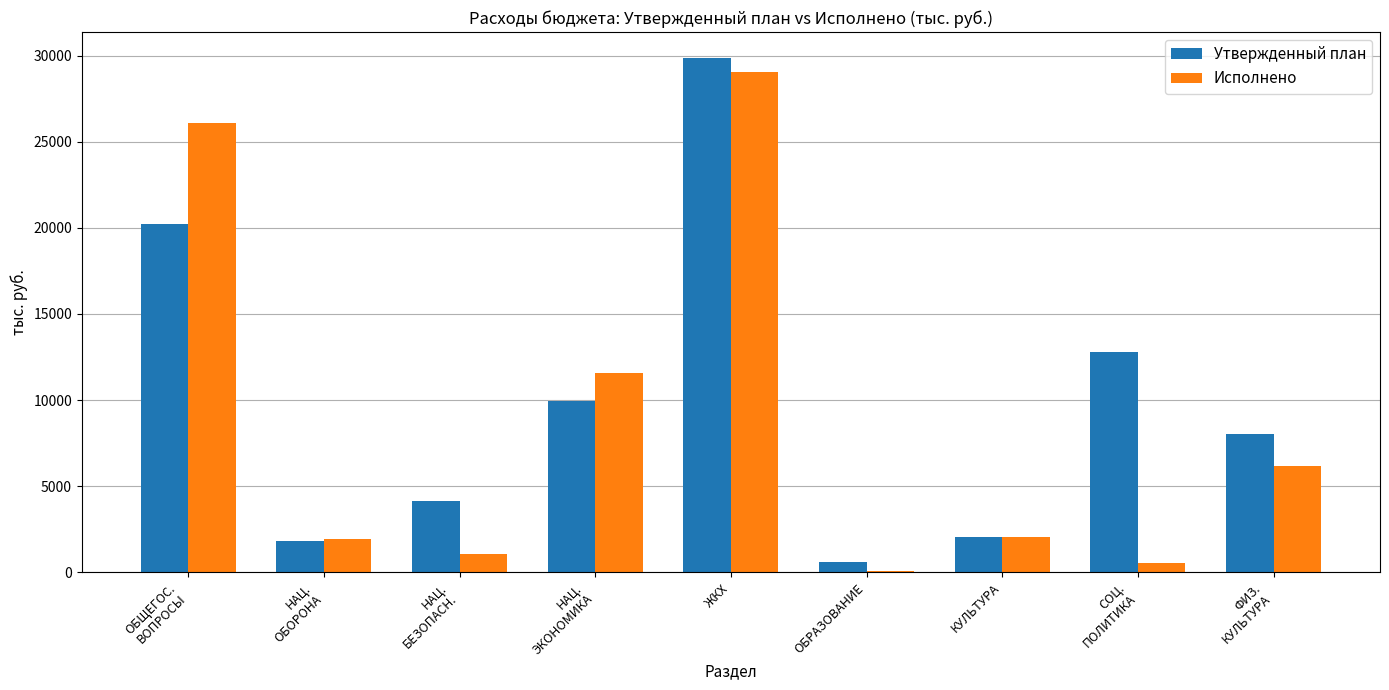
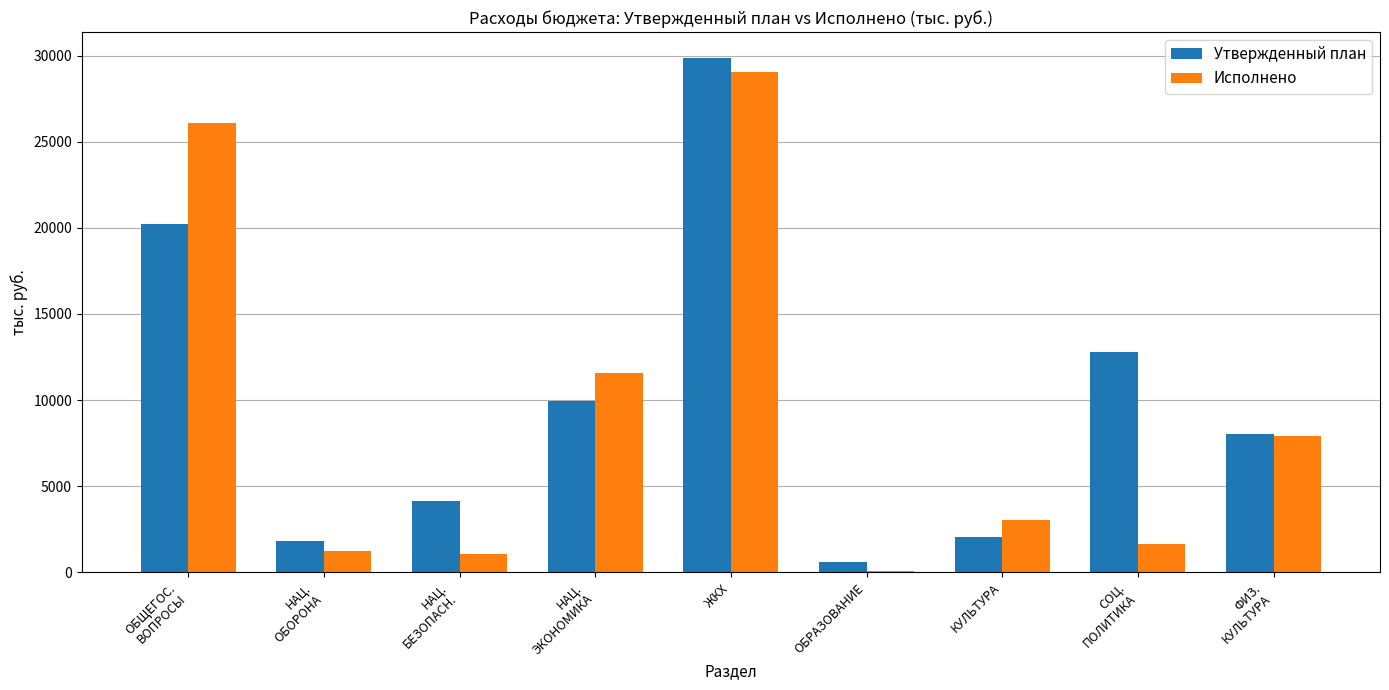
Исполнено, НАЦ. ОБОРОНА: 2000 -> 1200
Исполнено, КУЛЬТУРА: 2100 -> 3000
Исполнено, СОЦ. ПОЛИТИКА: 600 -> 1600
Исполнено, ФИЗ. КУЛЬТУРА: 6200 -> 7900
